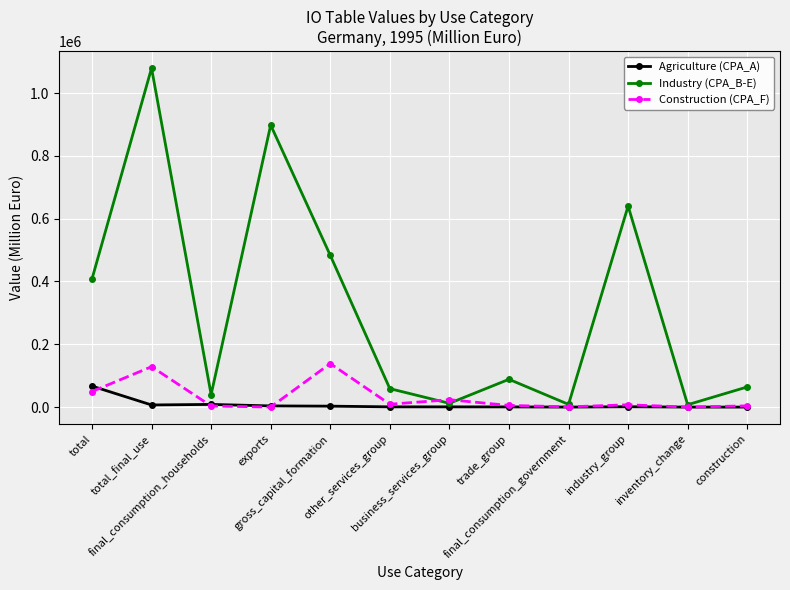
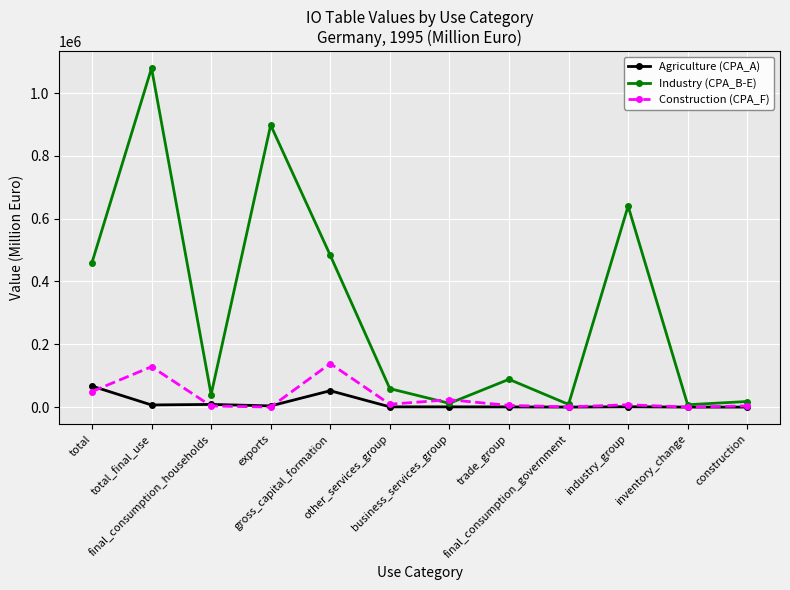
Industry (CPA_B-E), total: 410000 -> 460000
Agriculture (CPA_A), gross_capital_formation: 0 -> 50000
Industry (CPA_B-E), construction: 60000 -> 20000
